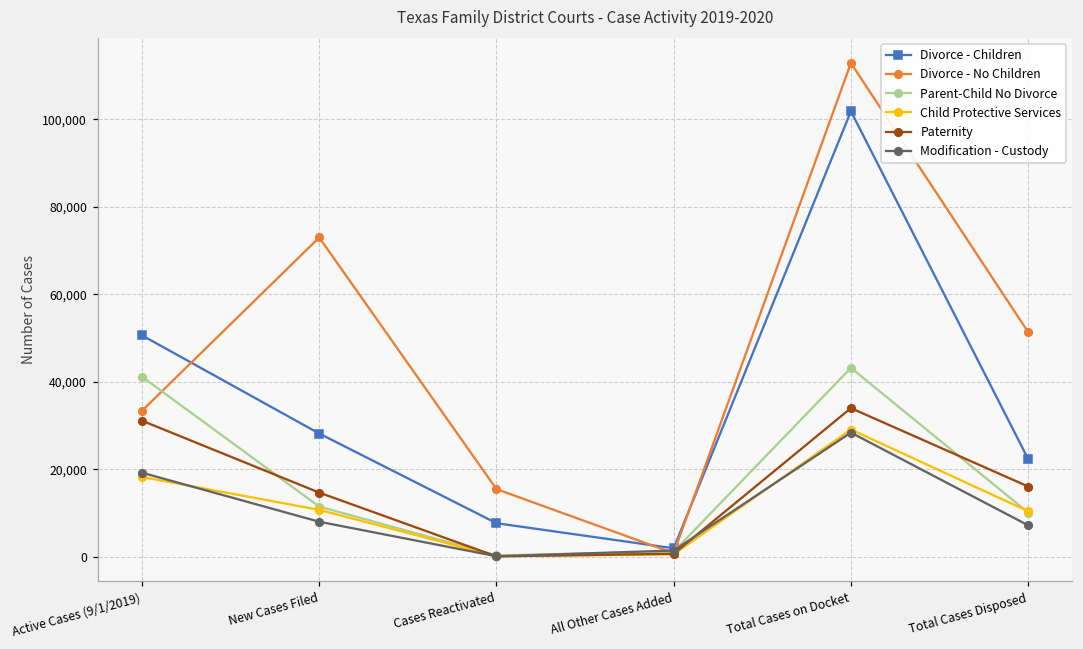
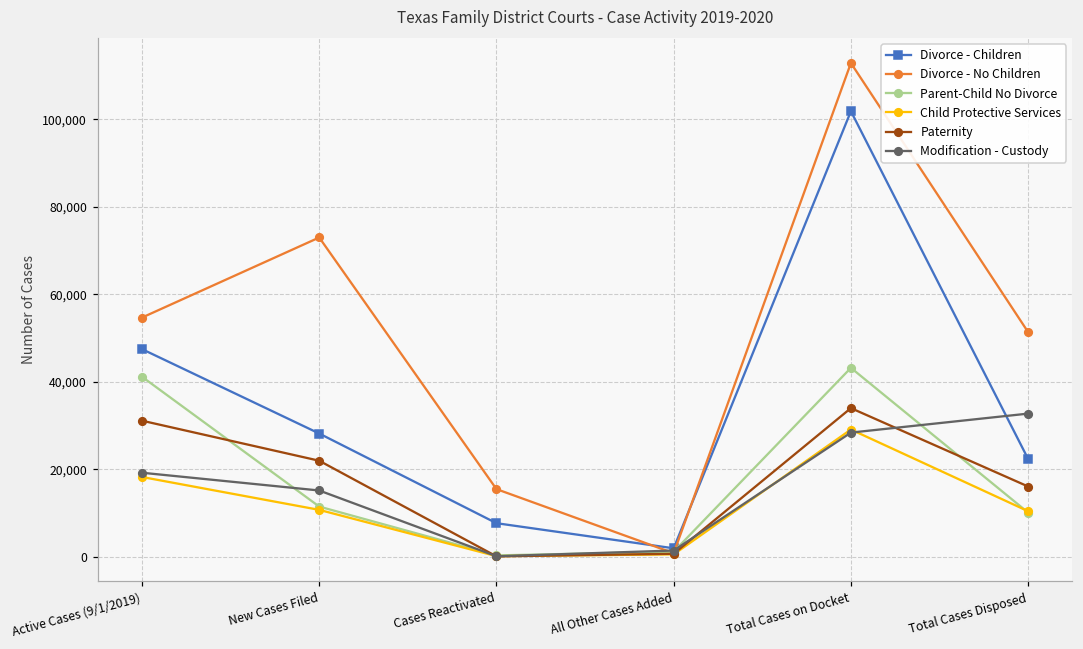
Divorce - Children, Active Cases (9/1/2019): 51,000 -> 47,000
Divorce - No Children, Active Cases (9/1/2019): 33,000 -> 55,000
Paternity, New Cases Filed: 15,000 -> 22,000
Modification - Custody, New Cases Filed: 8,000 -> 15,000
Modification - Custody, Total Cases Disposed: 7,000 -> 33,000
